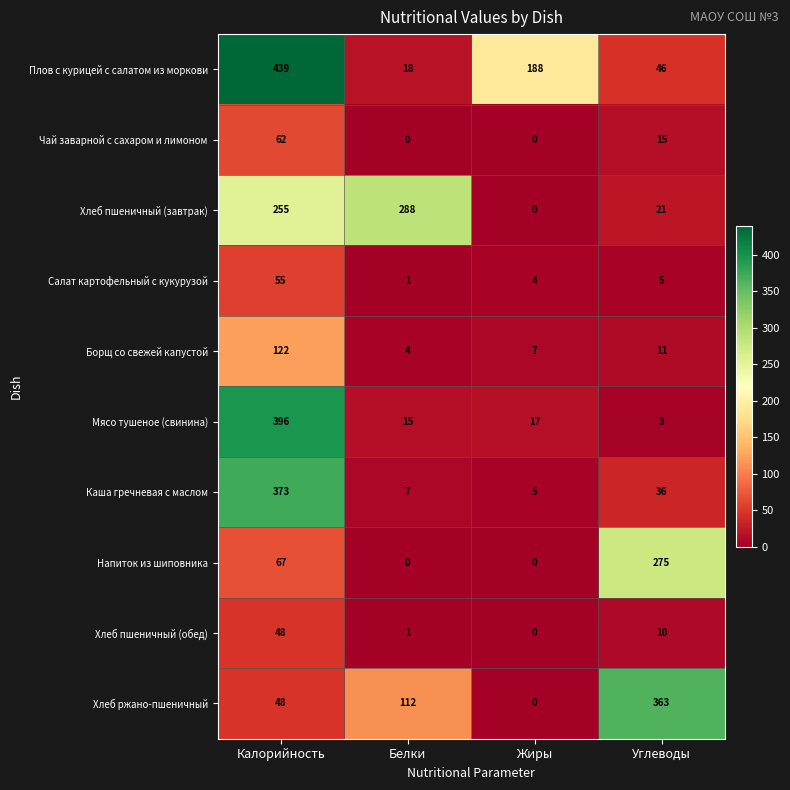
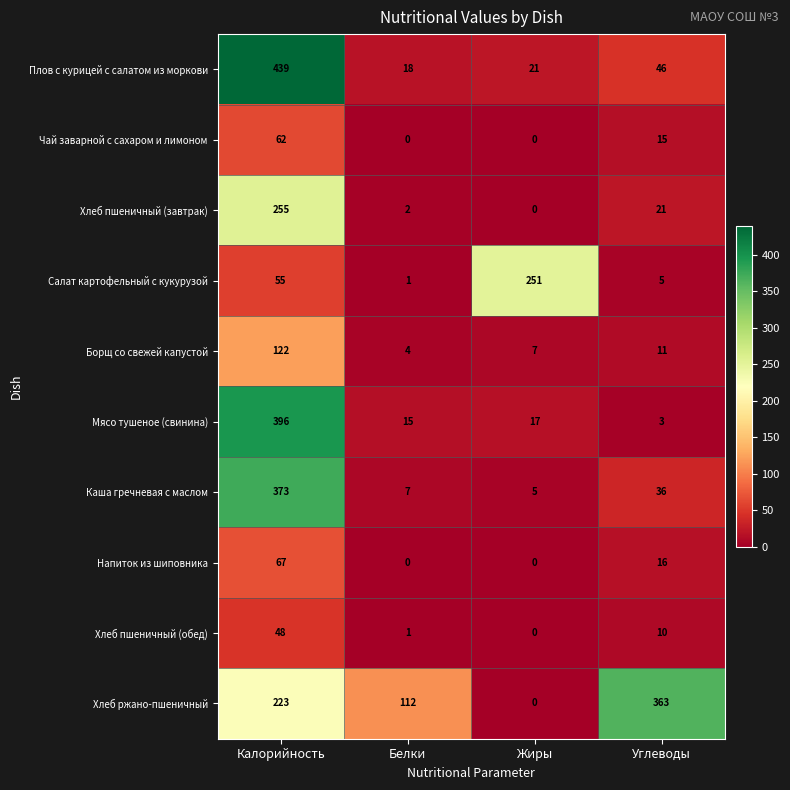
Плов с курицей с салатом из моркови, Жиры: 188 -> 21
Хлеб пшеничный (завтрак), Белки: 288 -> 2
Салат картофельный с кукурузой, Жиры: 4 -> 251
Напиток из шиповника, Углеводы: 275 -> 16
Хлеб ржано-пшеничный, Калорийность: 48 -> 223
